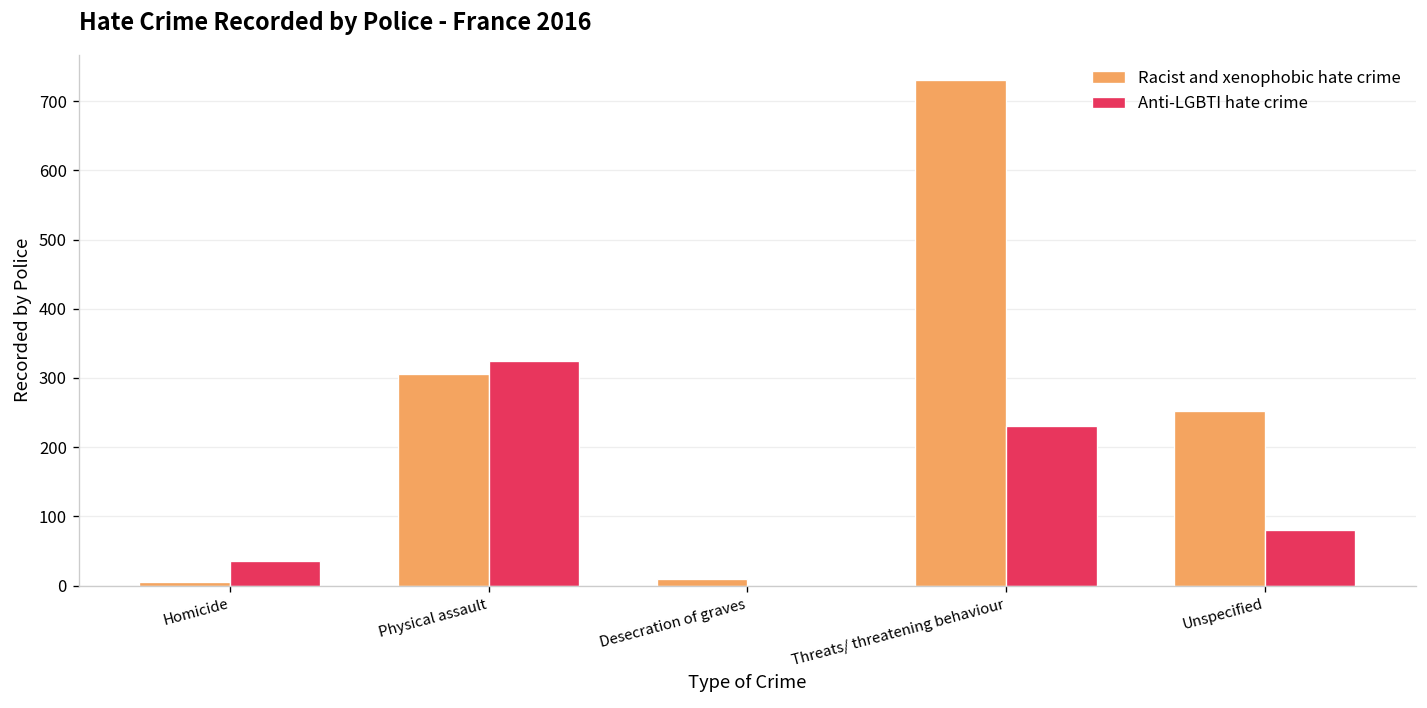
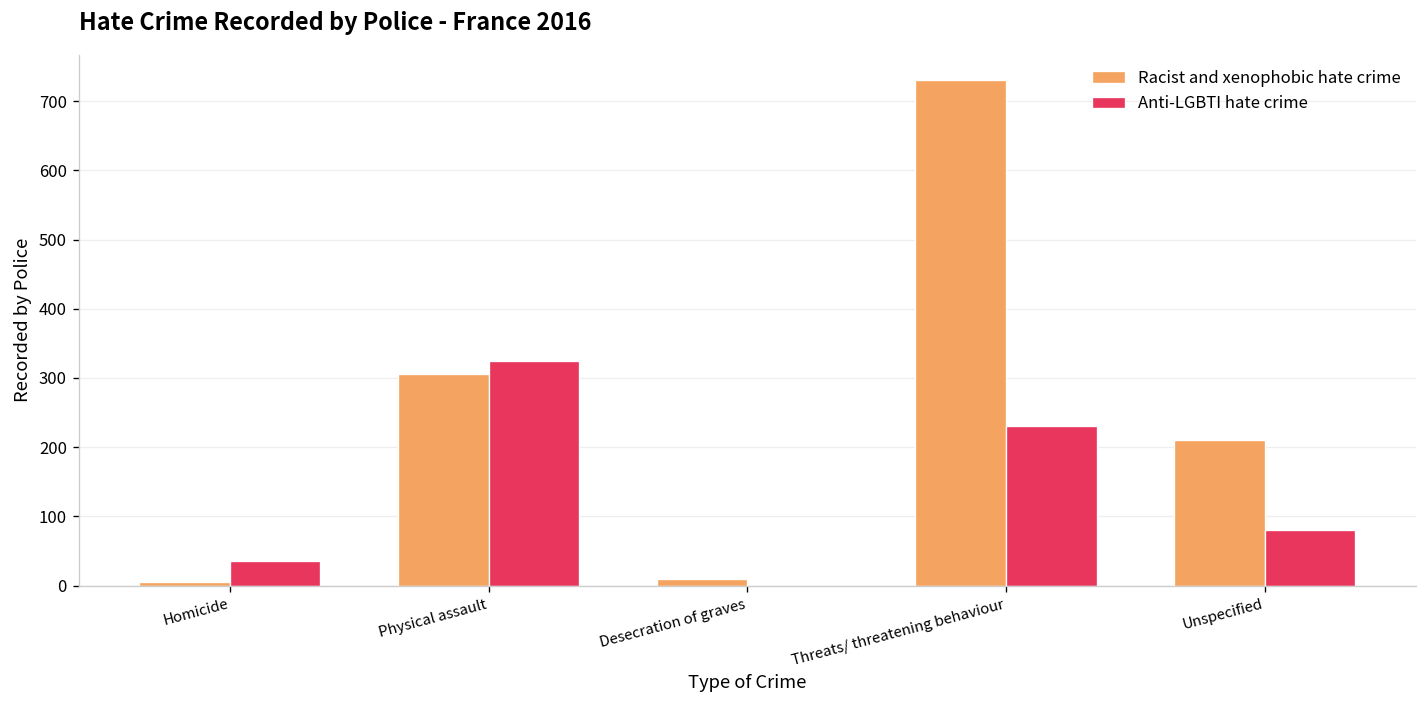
Racist and xenophobic hate crime, Unspecified: 250 -> 210
